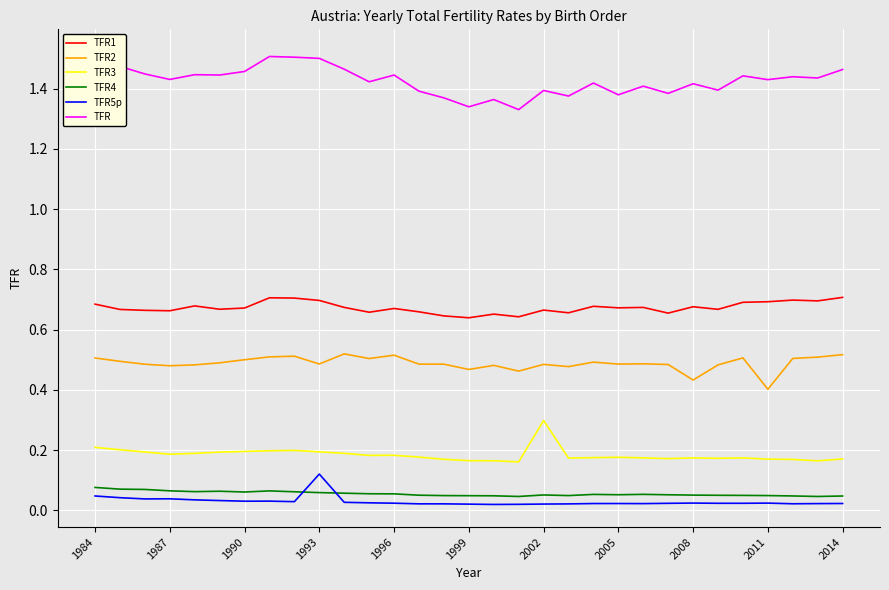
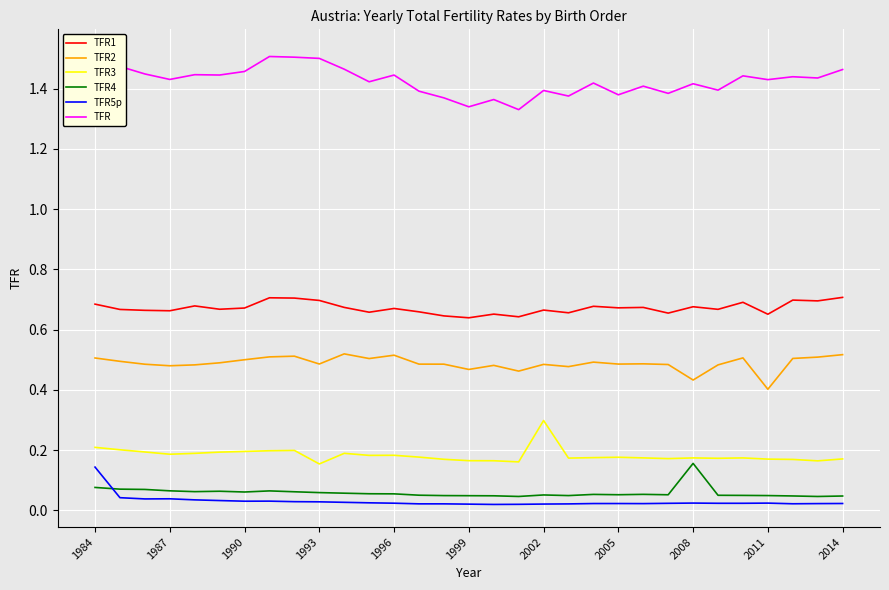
TFR5p, 1984: 0.05 -> 0.14
TFR3, 1993: 0.19 -> 0.15
TFR5p, 1993: 0.12 -> 0.03
TFR4, 2008: 0.05 -> 0.16
TFR1, 2011: 0.69 -> 0.65
